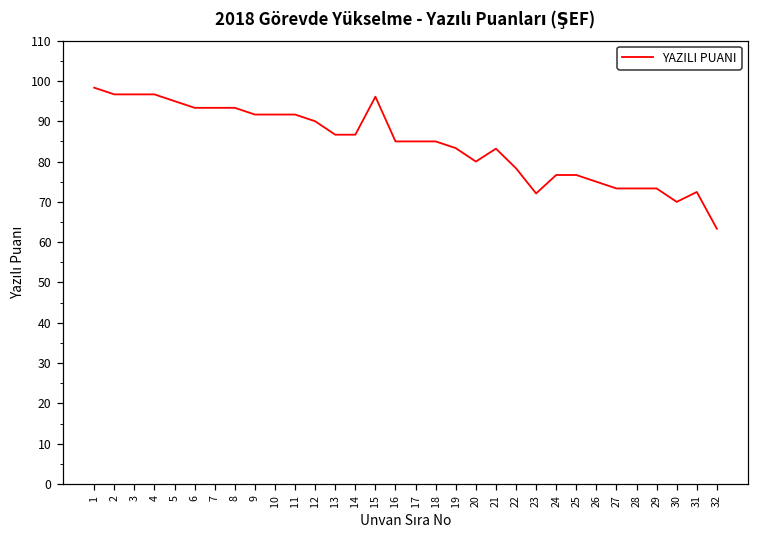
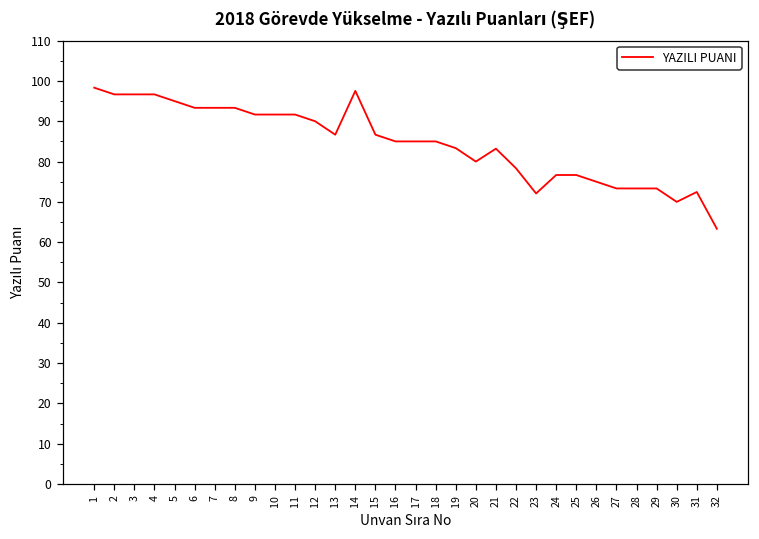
14: 87 -> 98
15: 96 -> 87
